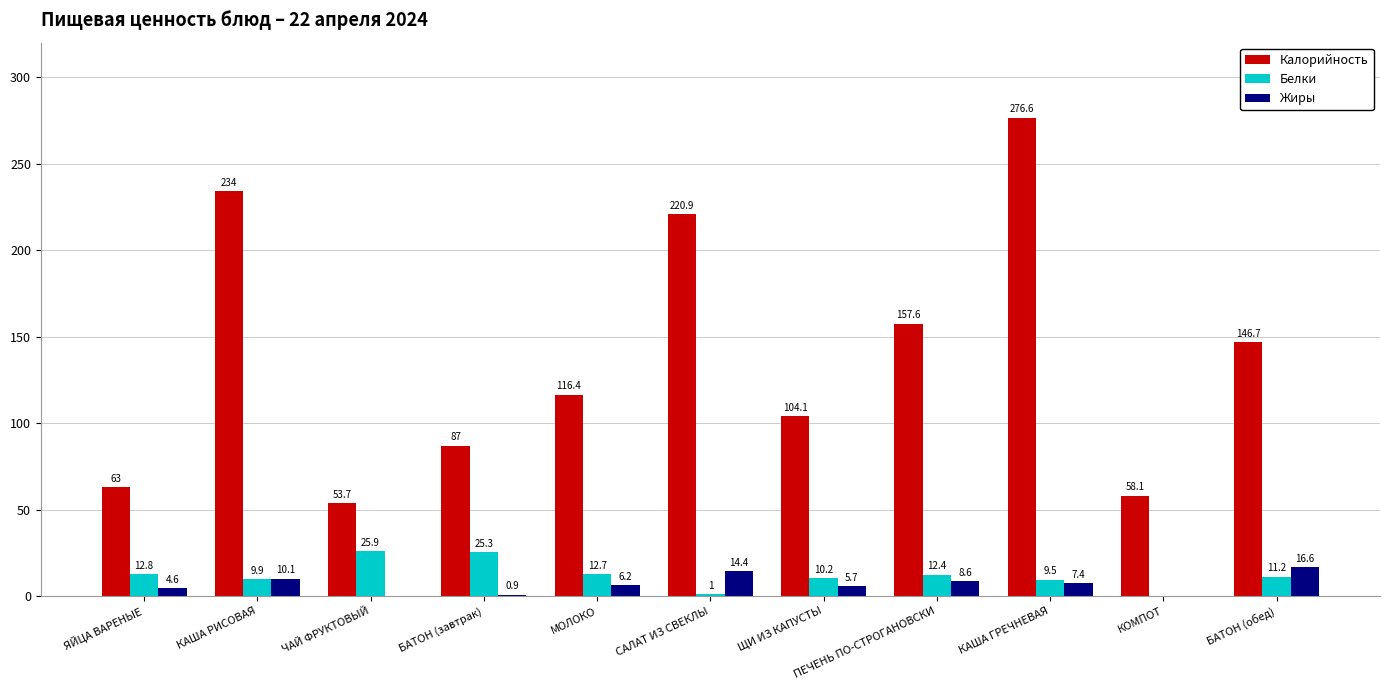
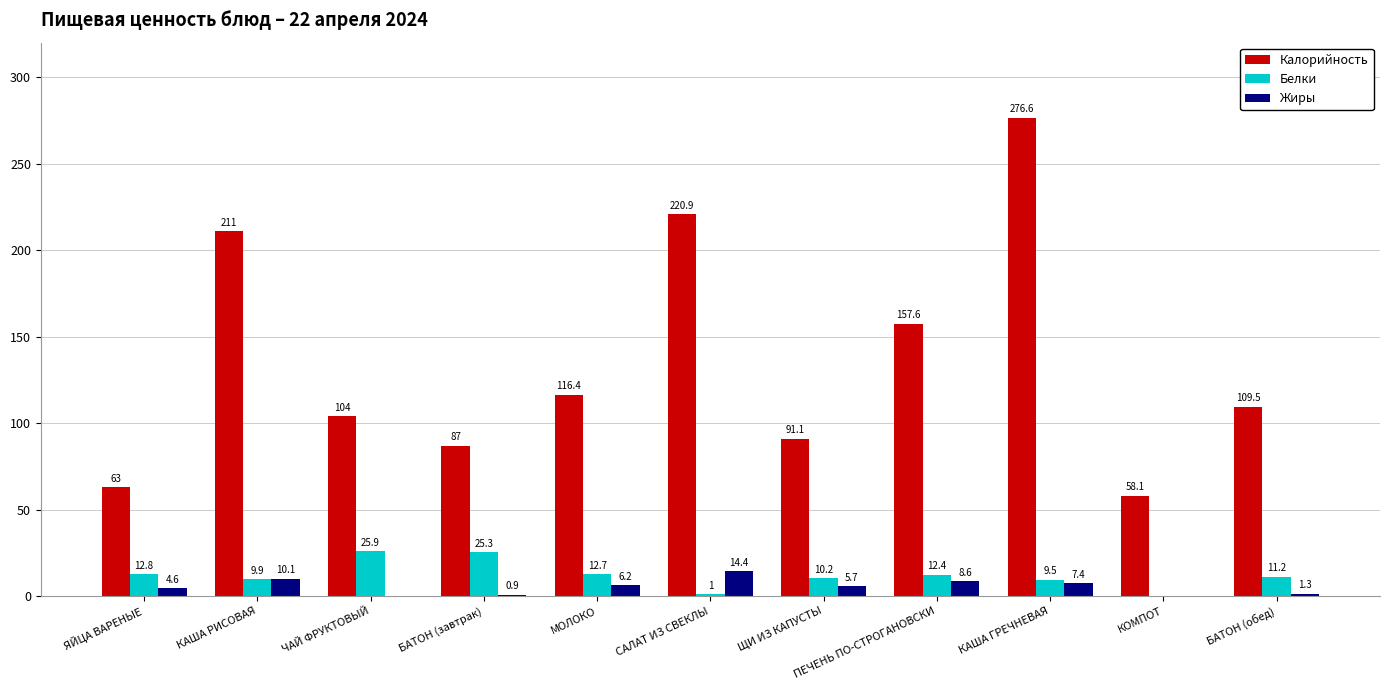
Калорийность, КАША РИСОВАЯ: 234 -> 211
Калорийность, ЧАЙ ФРУКТОВЫЙ: 53.7 -> 104
Калорийность, ЩИ ИЗ КАПУСТЫ: 104.1 -> 91.1
Калорийность, БАТОН (обед): 146.7 -> 109.5
Жиры, БАТОН (обед): 16.6 -> 1.3
